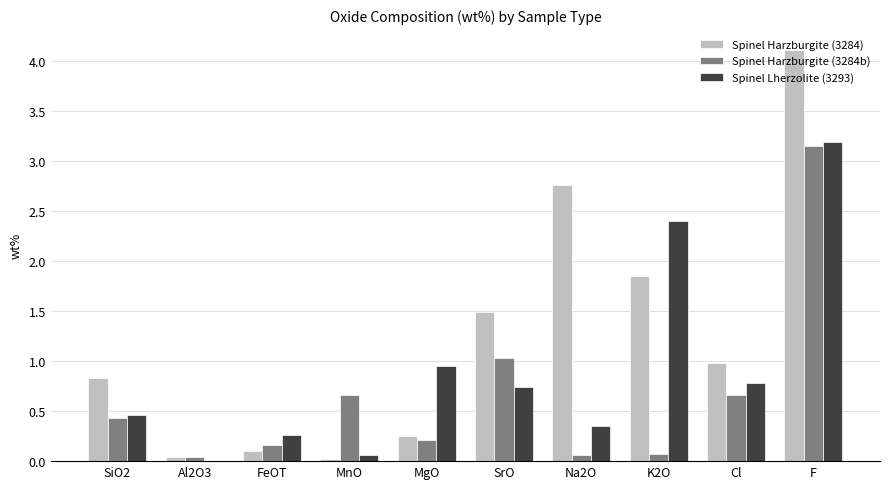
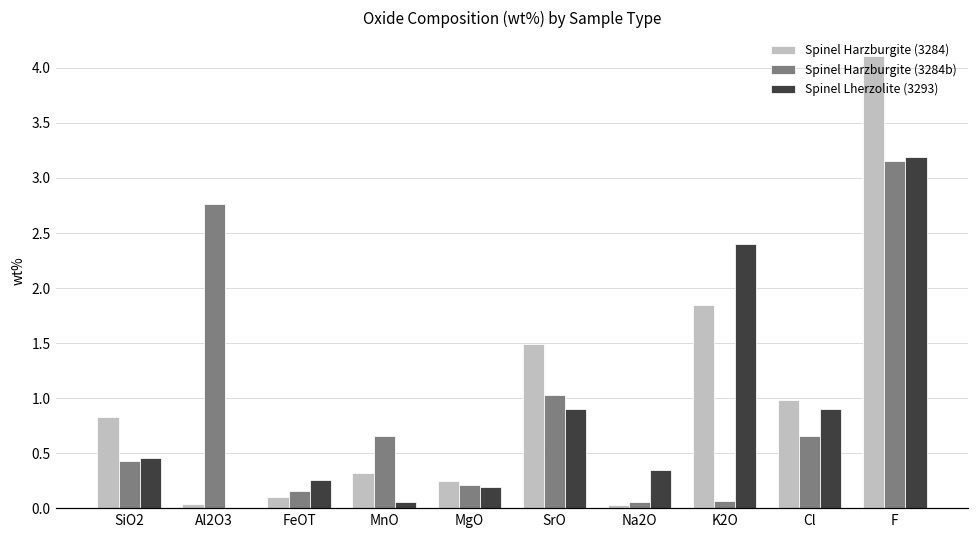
Spinel Harzburgite (3284b), Al2O3: 0.04 -> 2.76
Spinel Harzburgite (3284), MnO: 0.02 -> 0.32
Spinel Lherzolite (3293), MgO: 0.95 -> 0.19
Spinel Lherzolite (3293), SrO: 0.74 -> 0.90
Spinel Harzburgite (3284), Na2O: 2.76 -> 0.03
Spinel Lherzolite (3293), Cl: 0.78 -> 0.90
